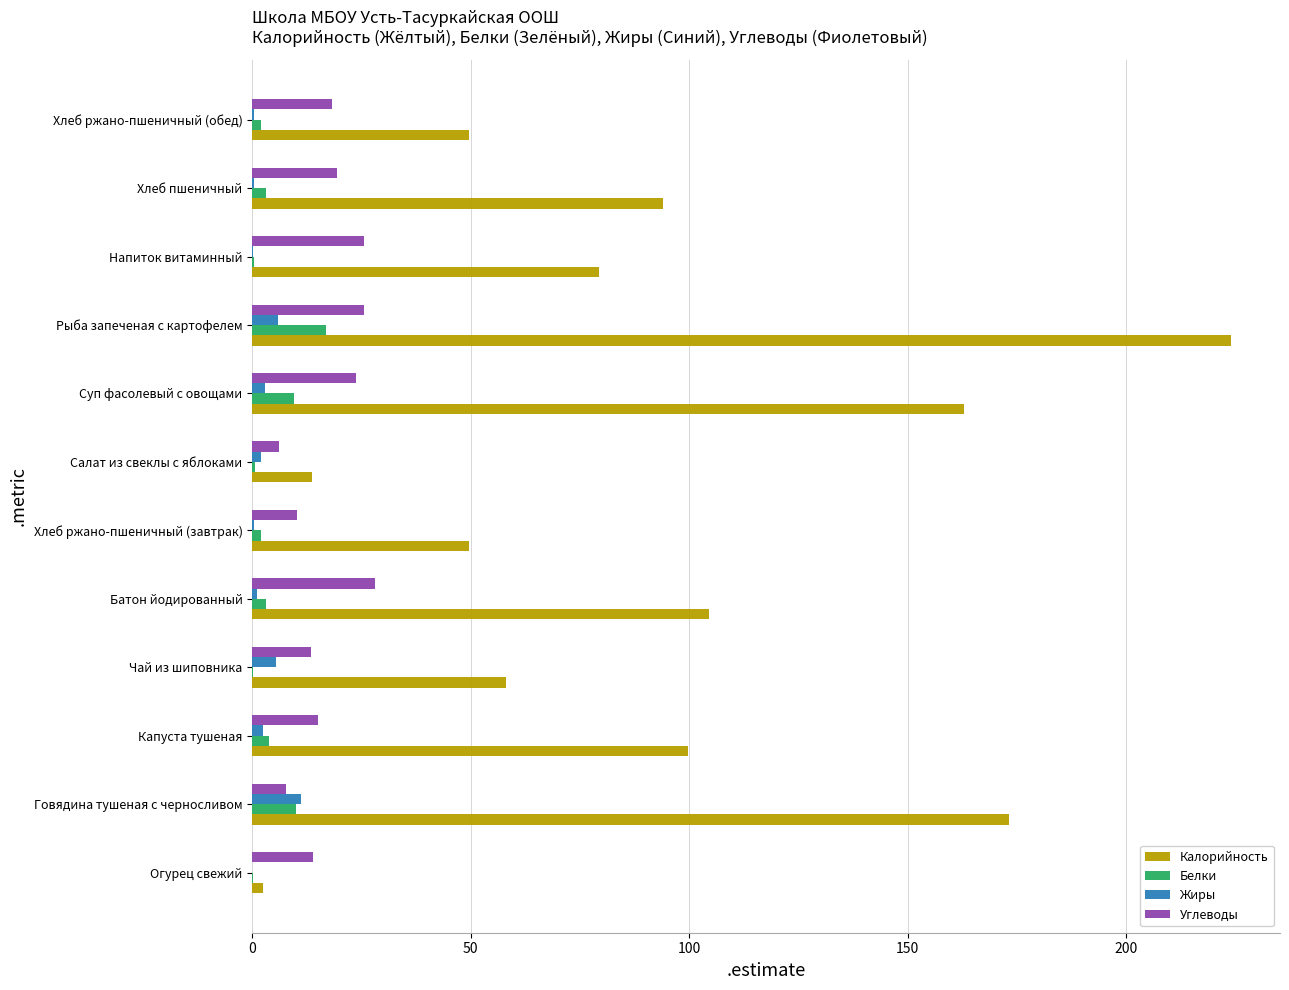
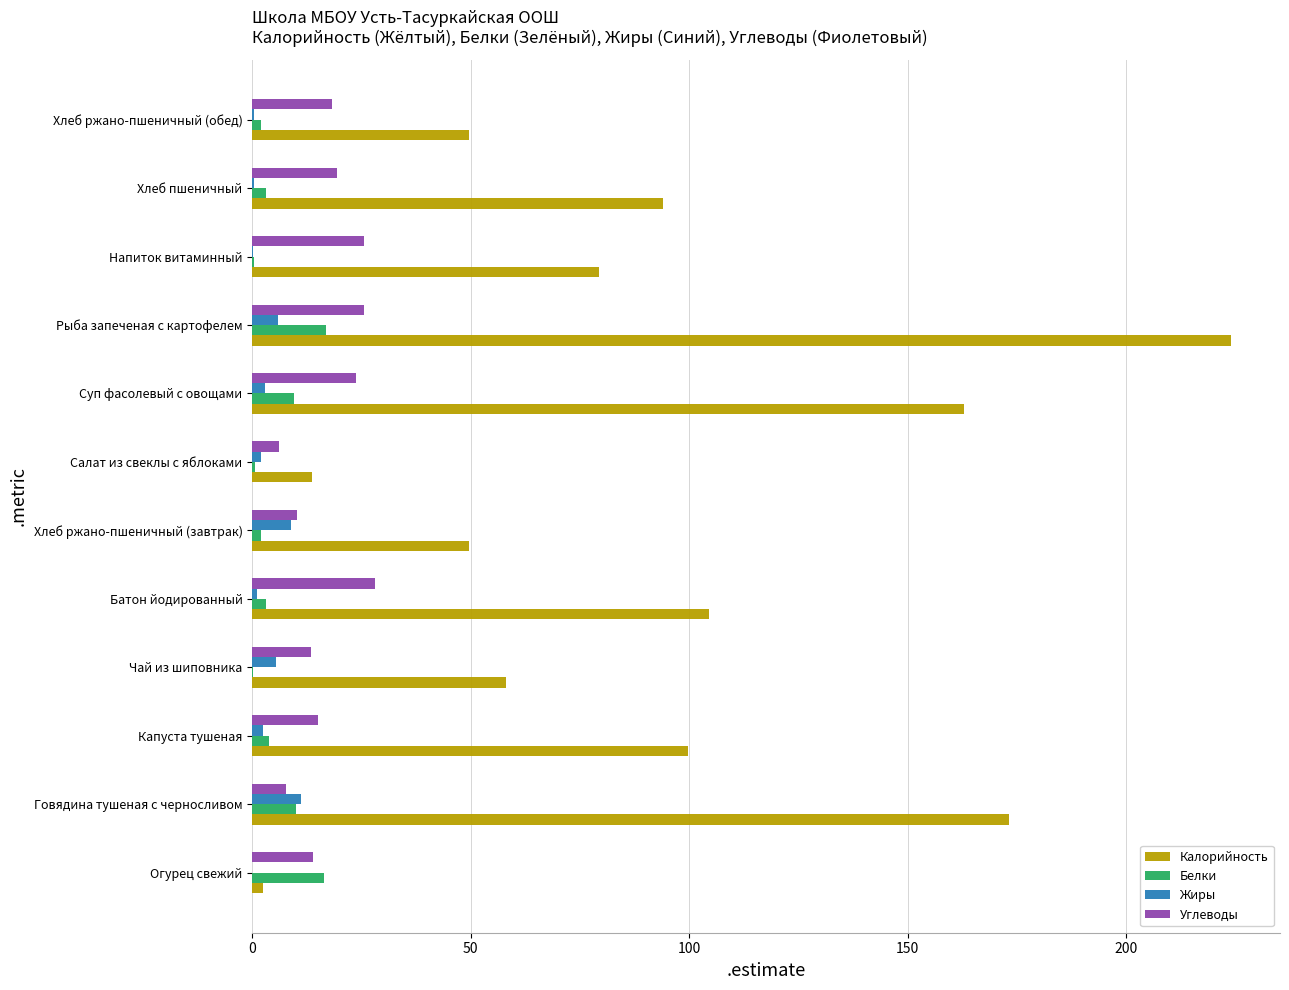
Жиры, Хлеб ржано-пшеничный (завтрак): 0 -> 9
Белки, Огурец свежий: 0 -> 16
